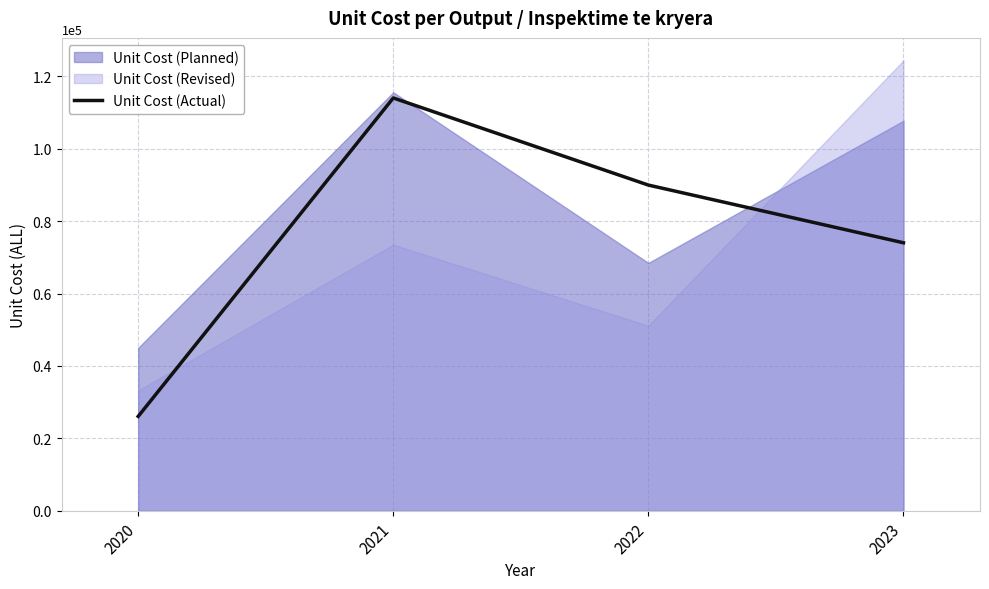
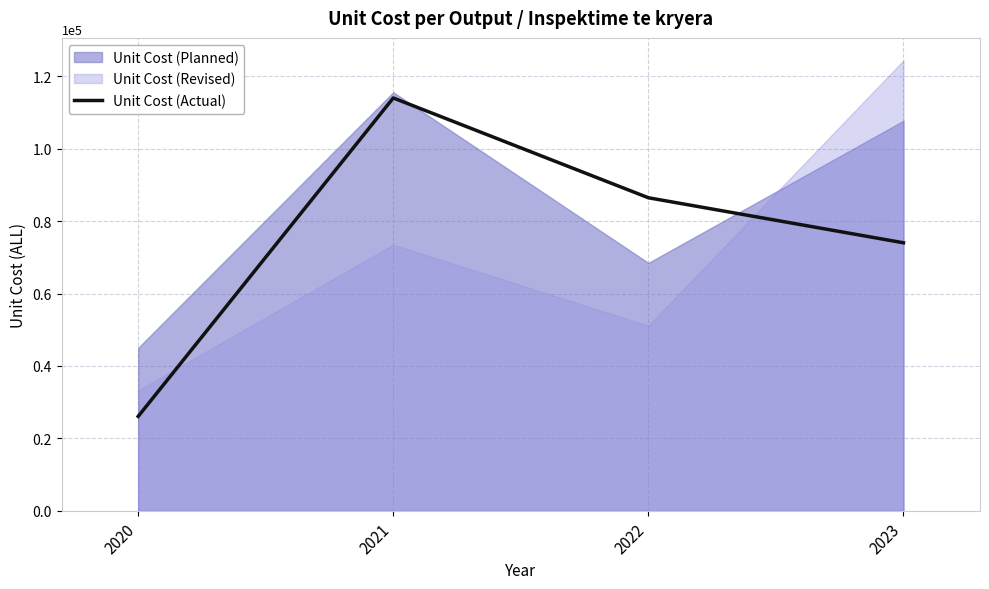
Unit Cost (Actual), 2022: 90000 -> 86000
